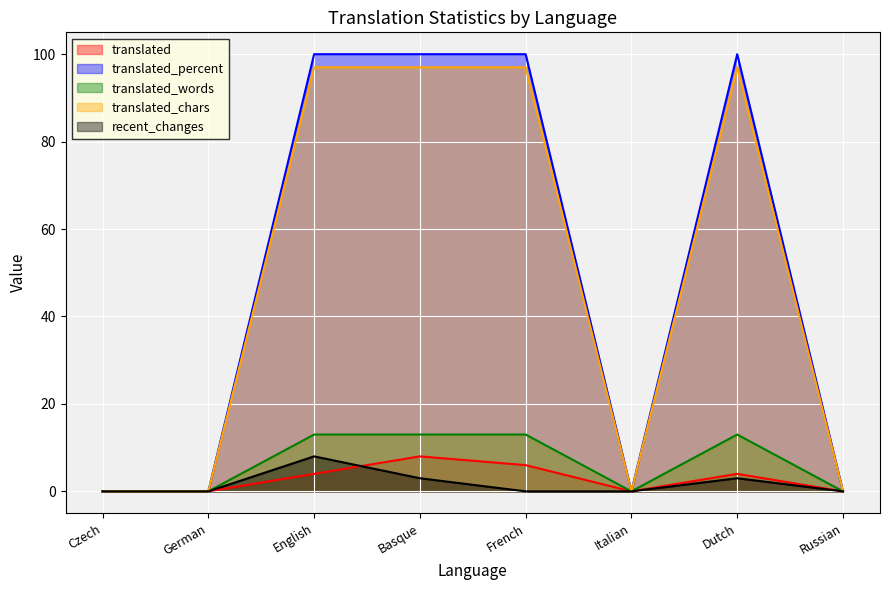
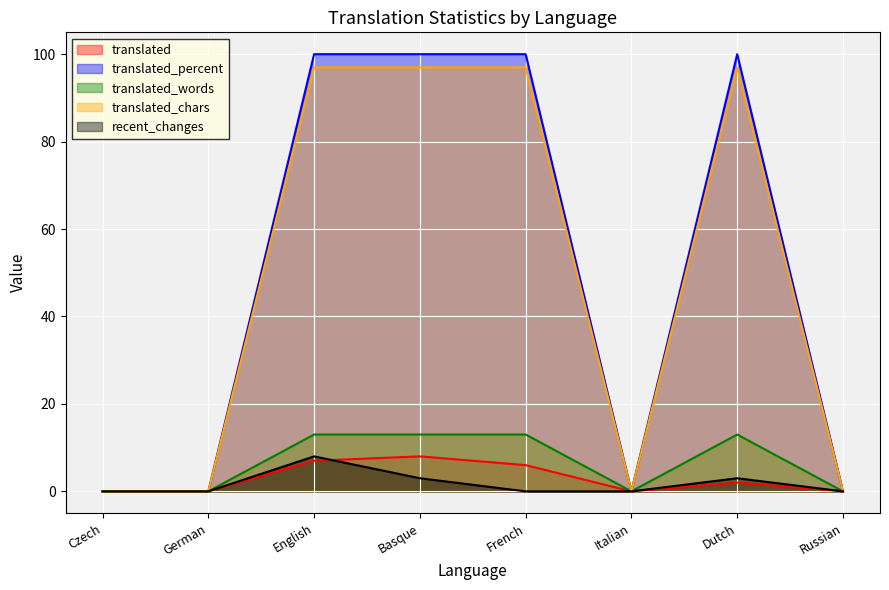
translated, English: 4 -> 7
translated, Dutch: 4 -> 2
